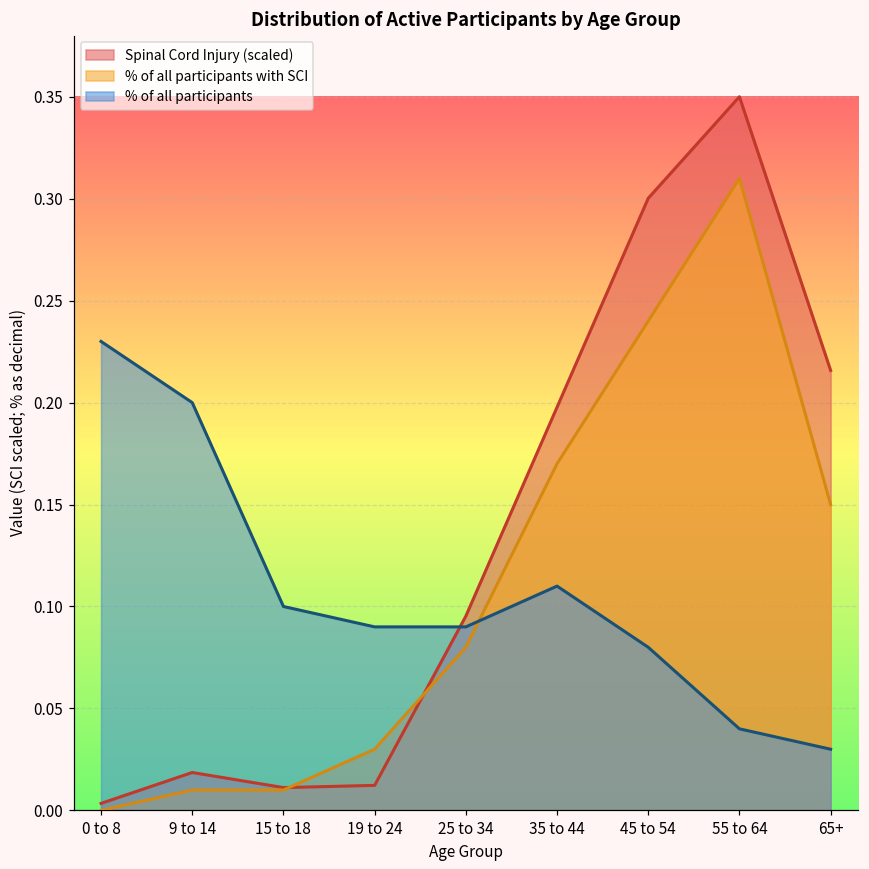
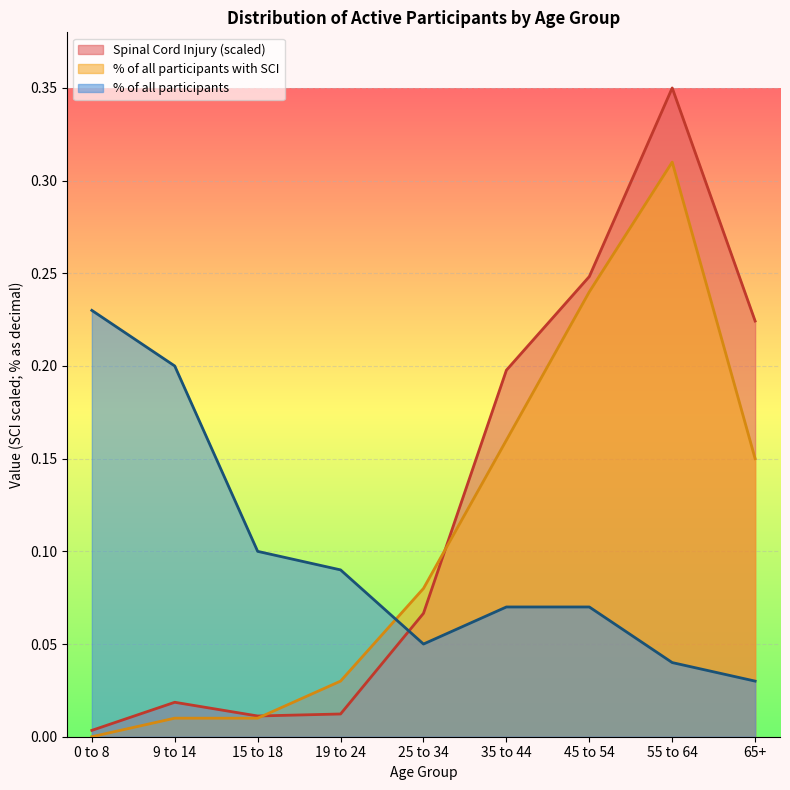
Spinal Cord Injury (scaled), 25 to 34: 0.095 -> 0.067
% of all participants, 25 to 34: 0.09 -> 0.05
% of all participants with SCI, 35 to 44: 0.17 -> 0.16
% of all participants, 35 to 44: 0.11 -> 0.07
Spinal Cord Injury (scaled), 45 to 54: 0.300 -> 0.248
% of all participants, 45 to 54: 0.08 -> 0.07
Spinal Cord Injury (scaled), 65+: 0.216 -> 0.224
